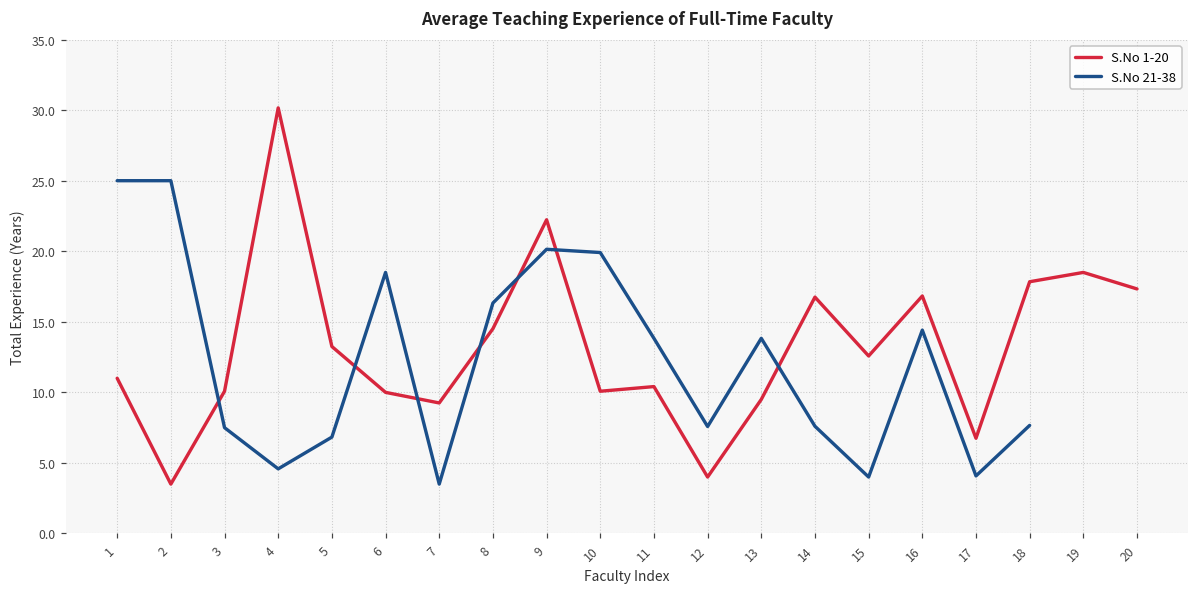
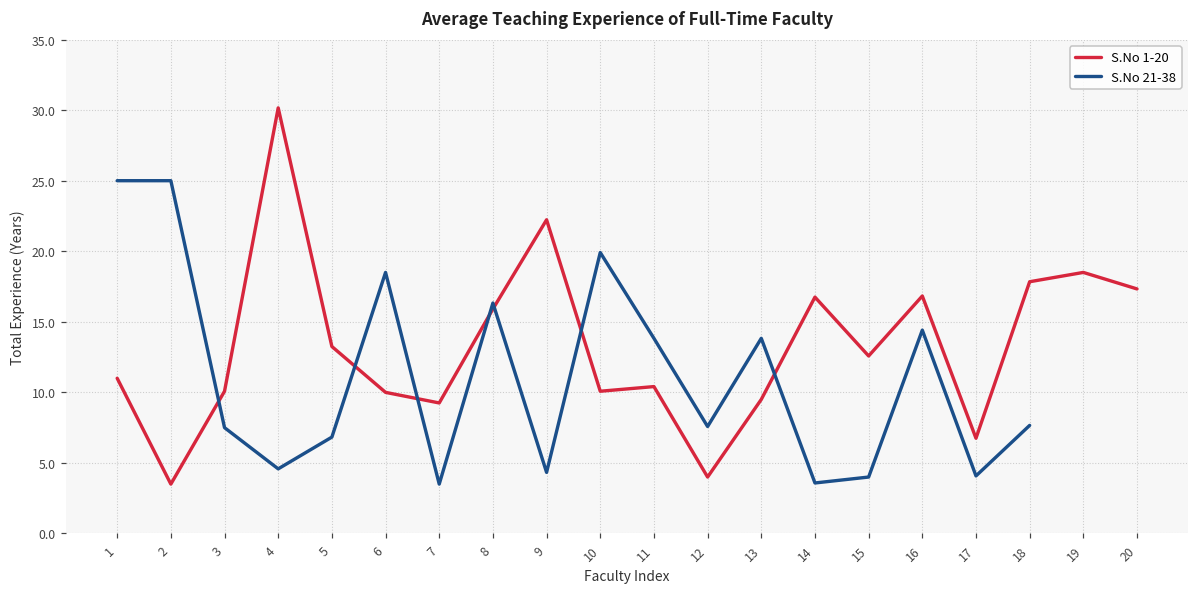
S.No 1-20, 8: 14.5 -> 15.9
S.No 21-38, 9: 20.1 -> 4.3
S.No 21-38, 14: 7.6 -> 3.6
